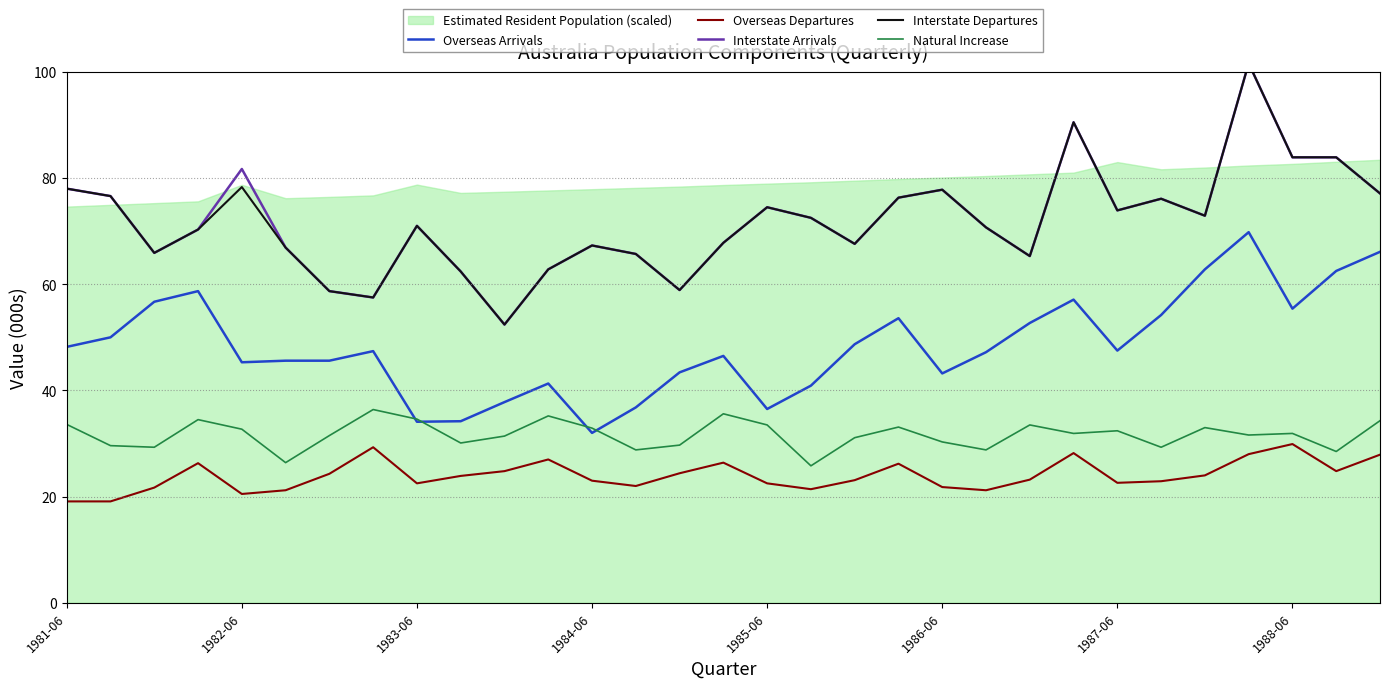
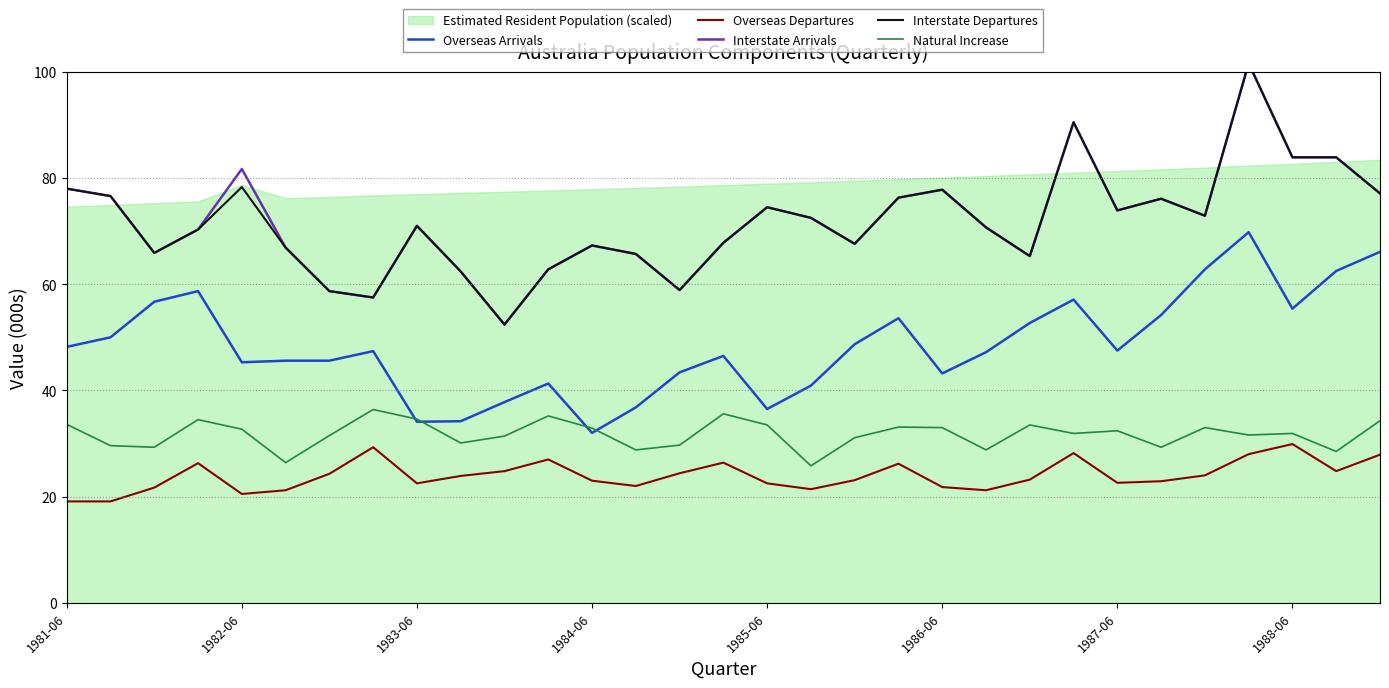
Estimated Resident Population (scaled), 1983-06: 79 -> 77
Natural Increase, 1986-06: 30 -> 33
Estimated Resident Population (scaled), 1987-06: 83 -> 81
